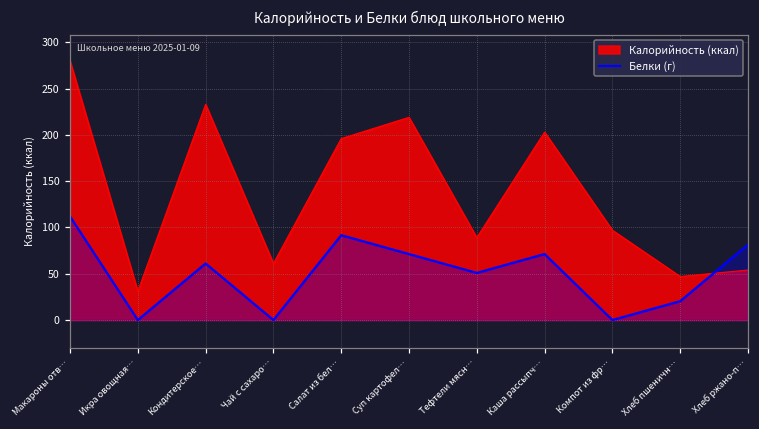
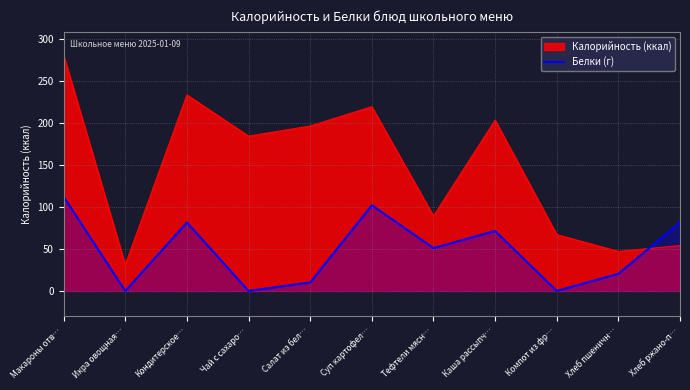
Белки (г), Кондитерское…: 60 -> 80
Калорийность (ккал), Чай с сахаро…: 60 -> 180
Белки (г), Салат из бел…: 90 -> 10
Белки (г), Суп картофел…: 70 -> 100
Калорийность (ккал), Компот из фр…: 100 -> 70
